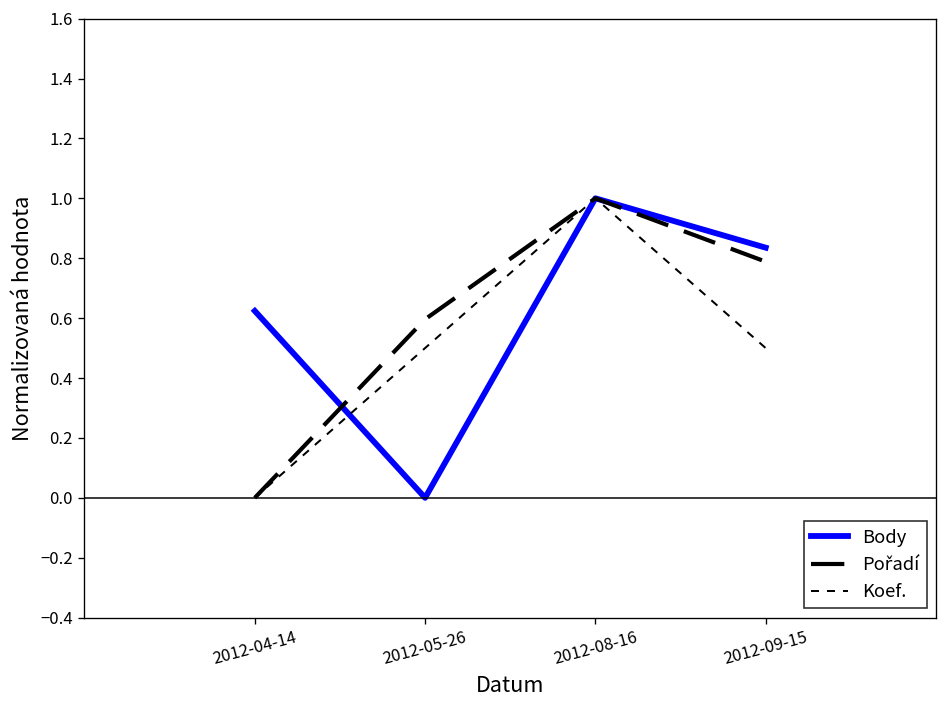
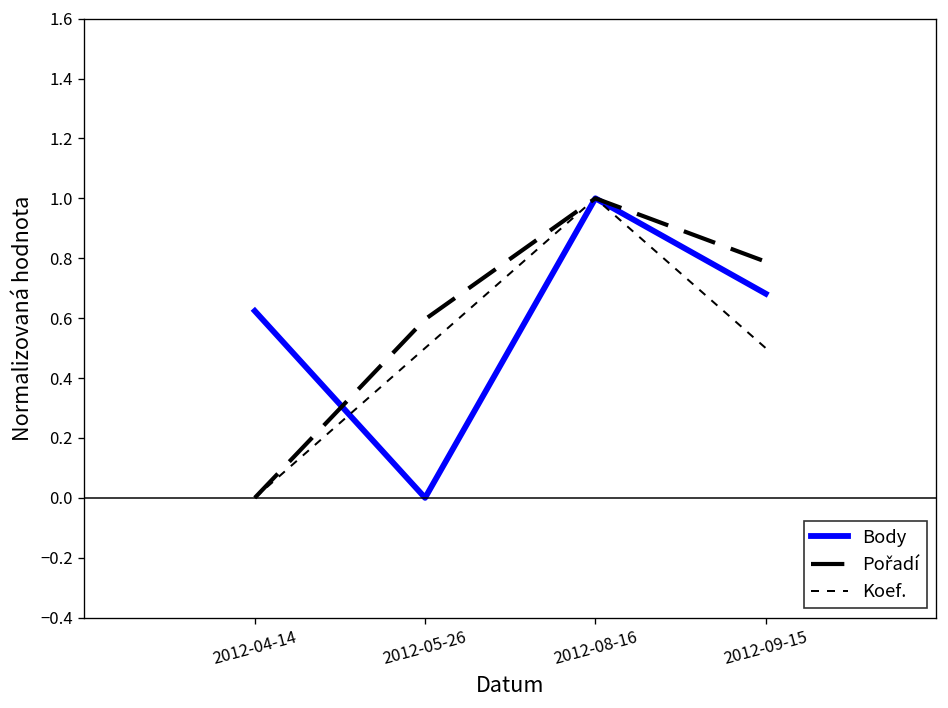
Body, 2012-09-15: 0.84 -> 0.68
